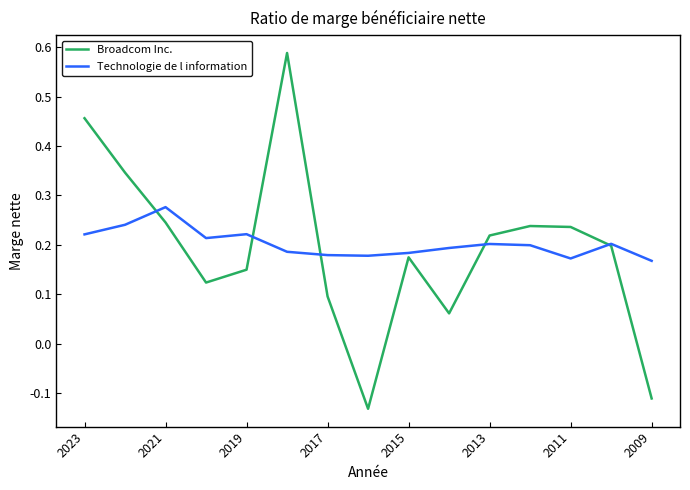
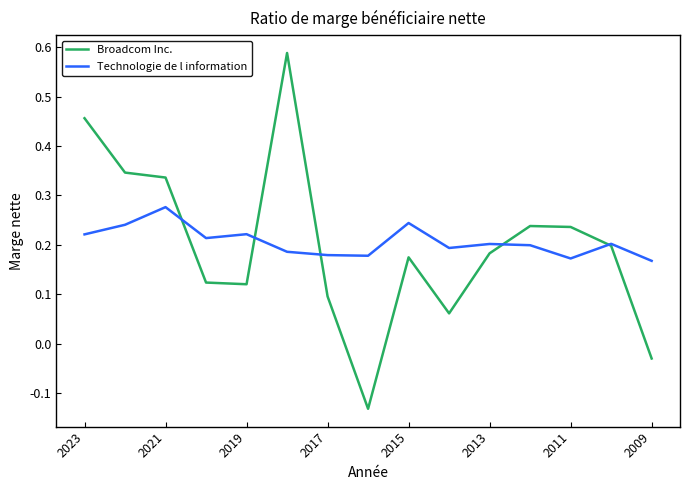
Broadcom Inc., 2021: 0.25 -> 0.34
Broadcom Inc., 2019: 0.15 -> 0.12
Technologie de l information, 2015: 0.18 -> 0.24
Broadcom Inc., 2013: 0.22 -> 0.18
Broadcom Inc., 2009: -0.11 -> -0.03
